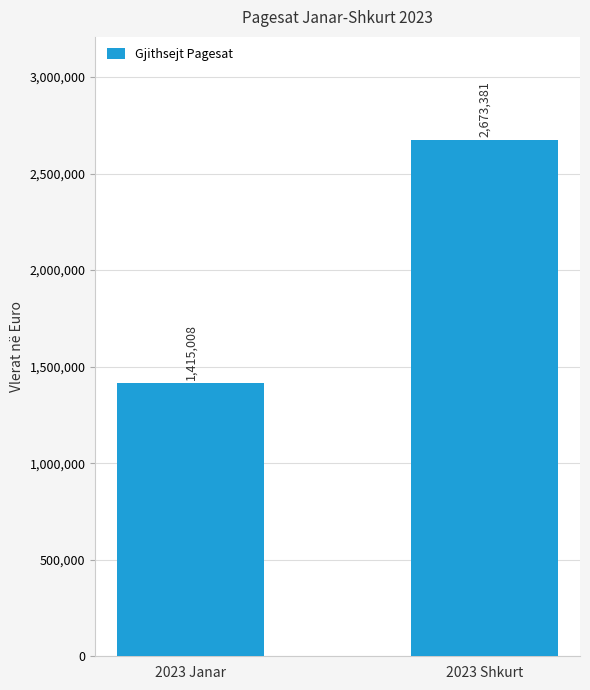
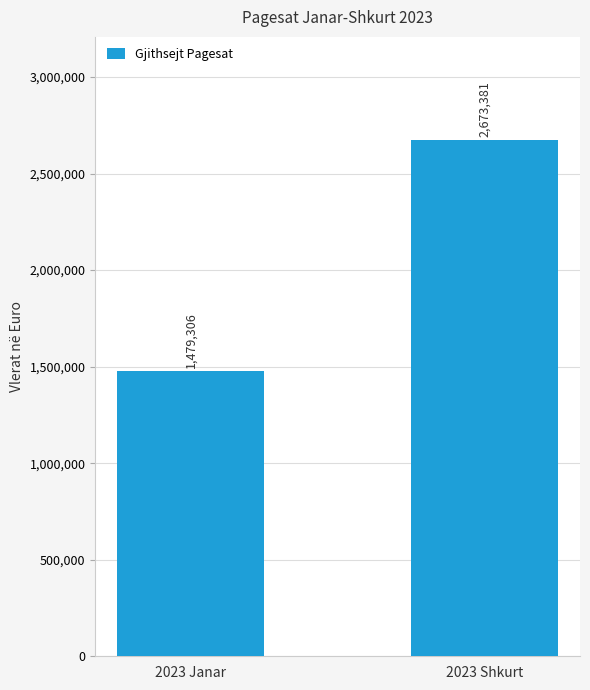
2023 Janar: 1,415,008 -> 1,479,306
